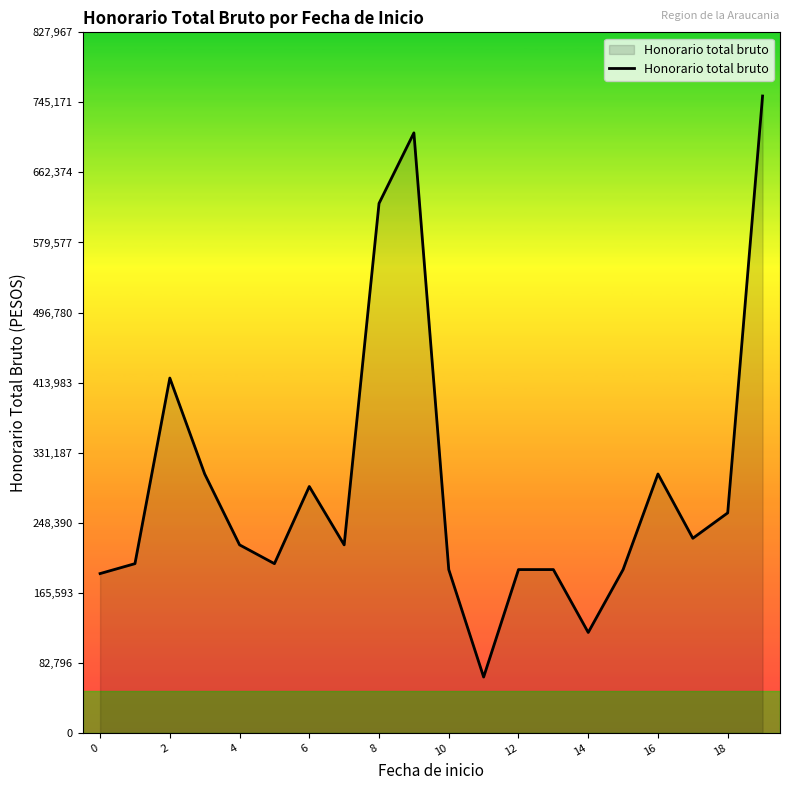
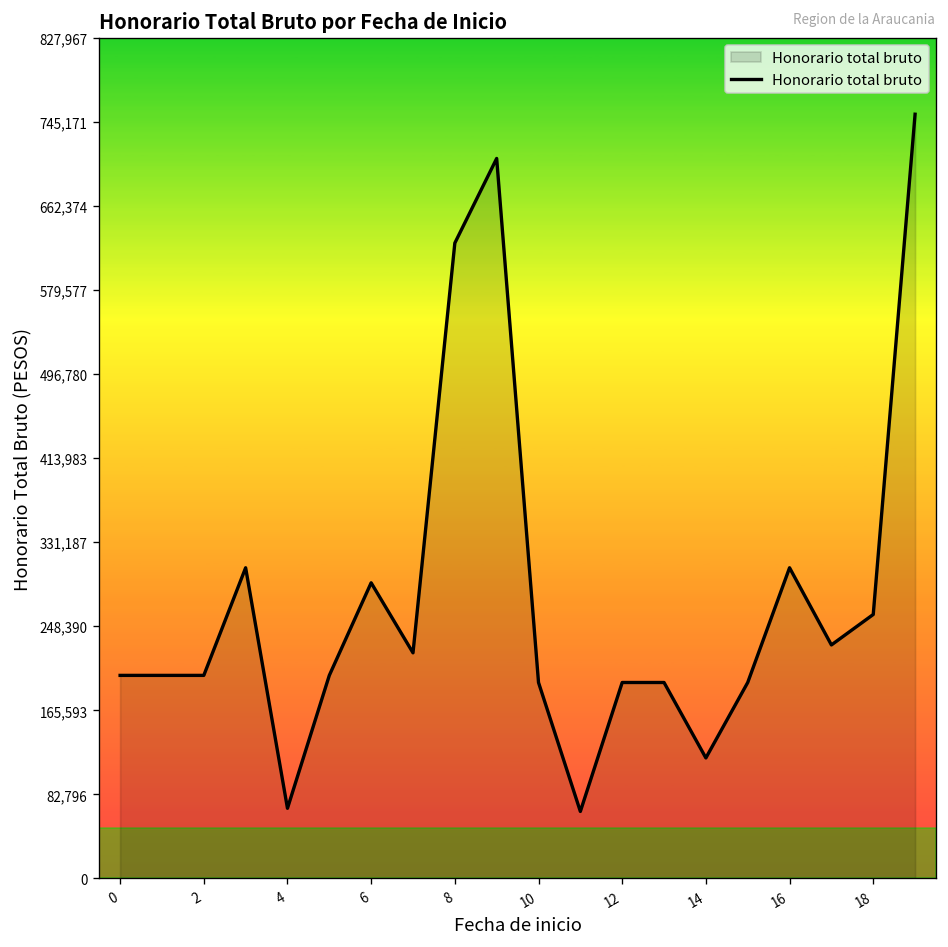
0: 190,000 -> 200,000
2: 420,000 -> 200,000
4: 220,000 -> 70,000
